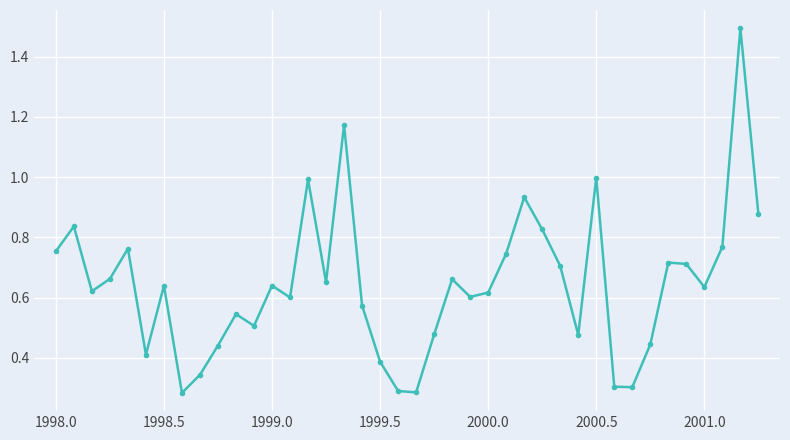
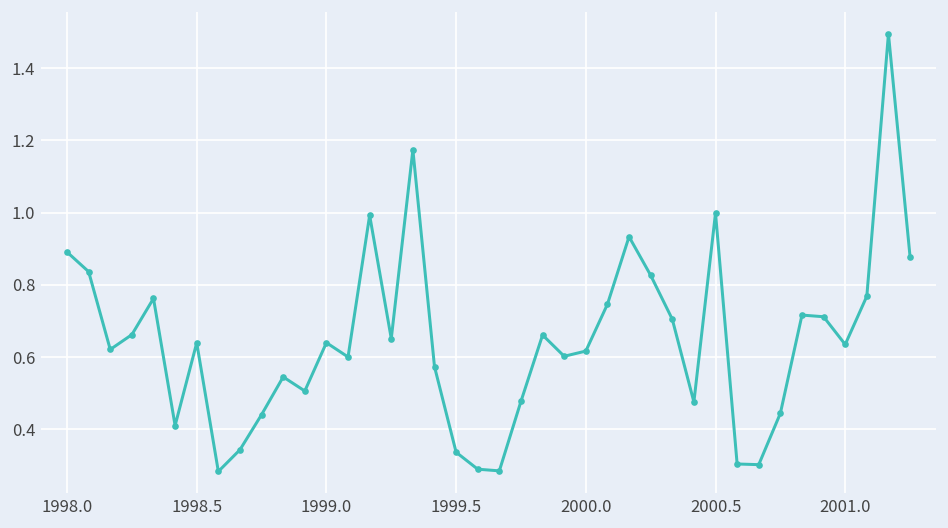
1998.0: 0.75 -> 0.89
1999.5: 0.39 -> 0.34
